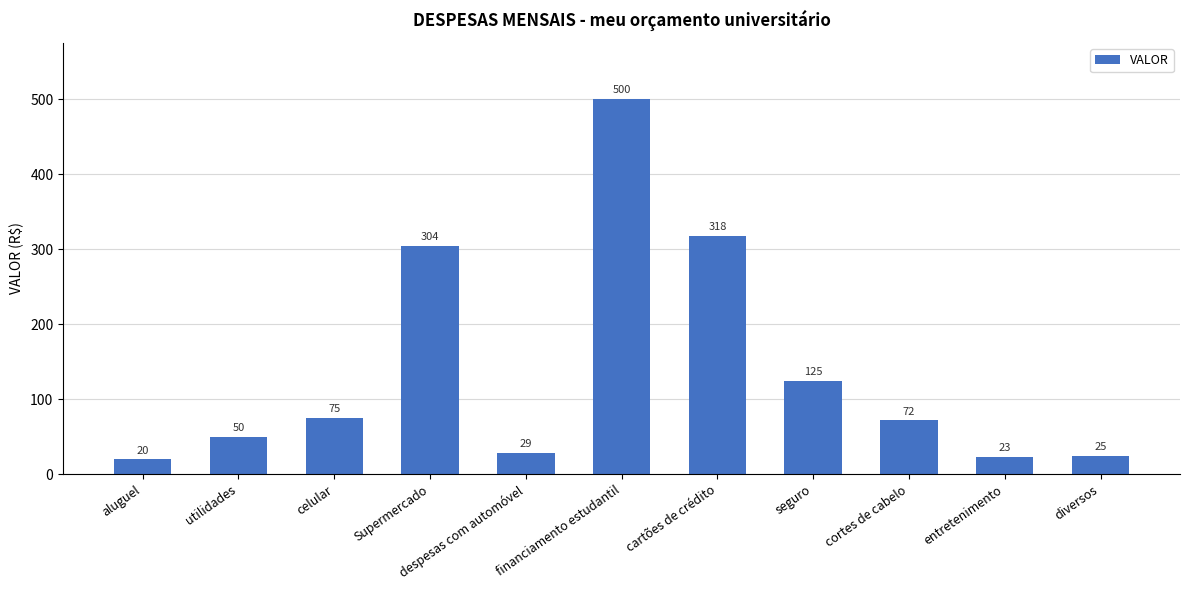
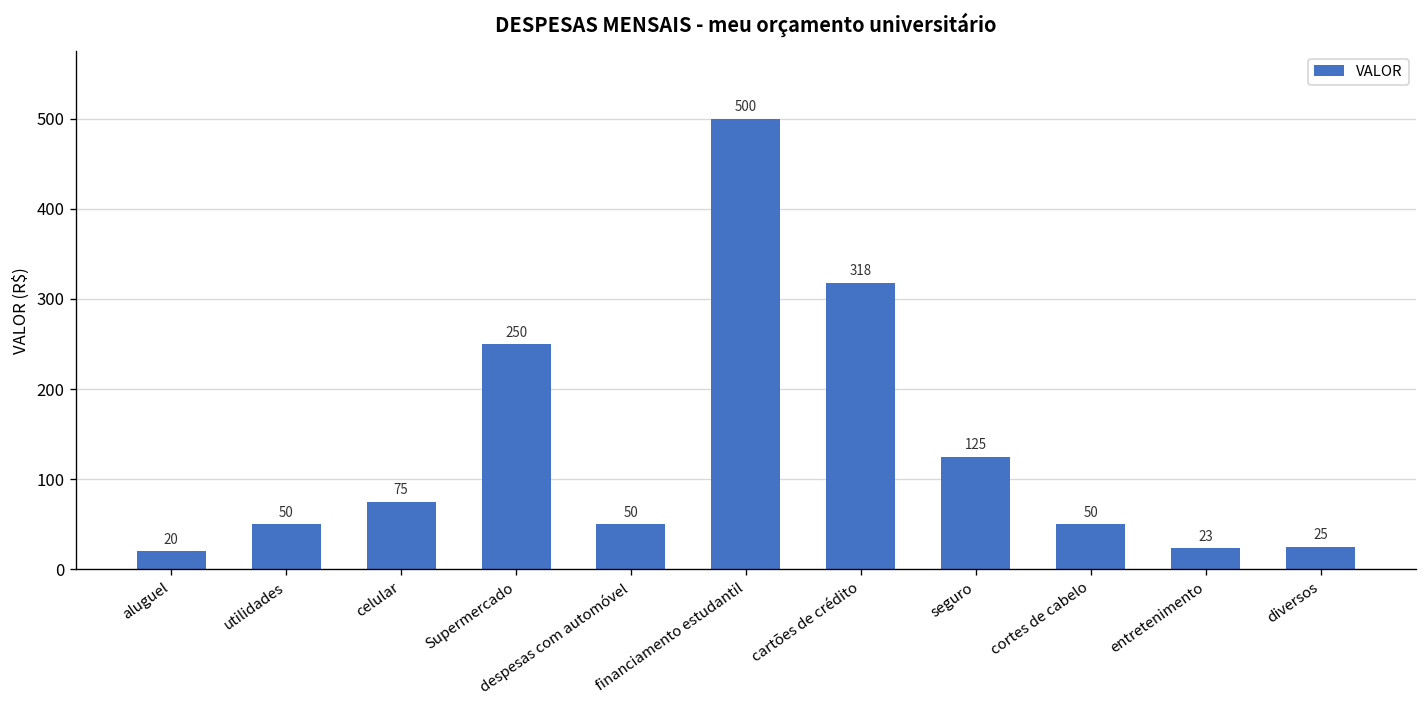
Supermercado: 304 -> 250
despesas com automóvel: 29 -> 50
cortes de cabelo: 72 -> 50
